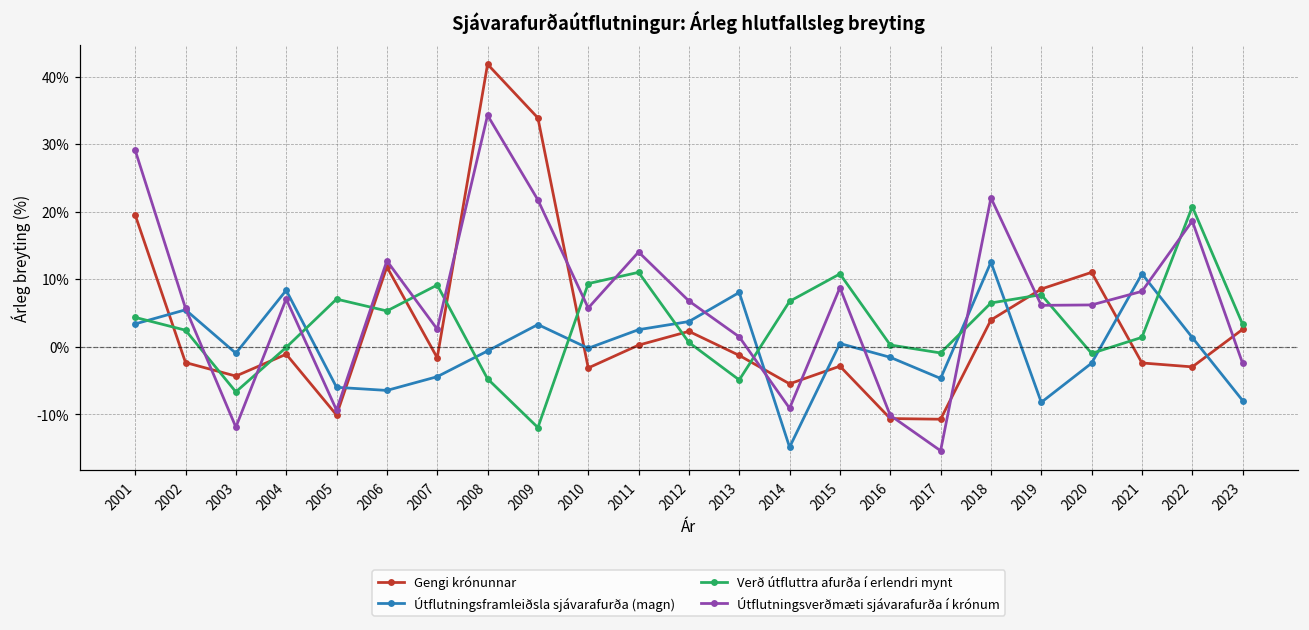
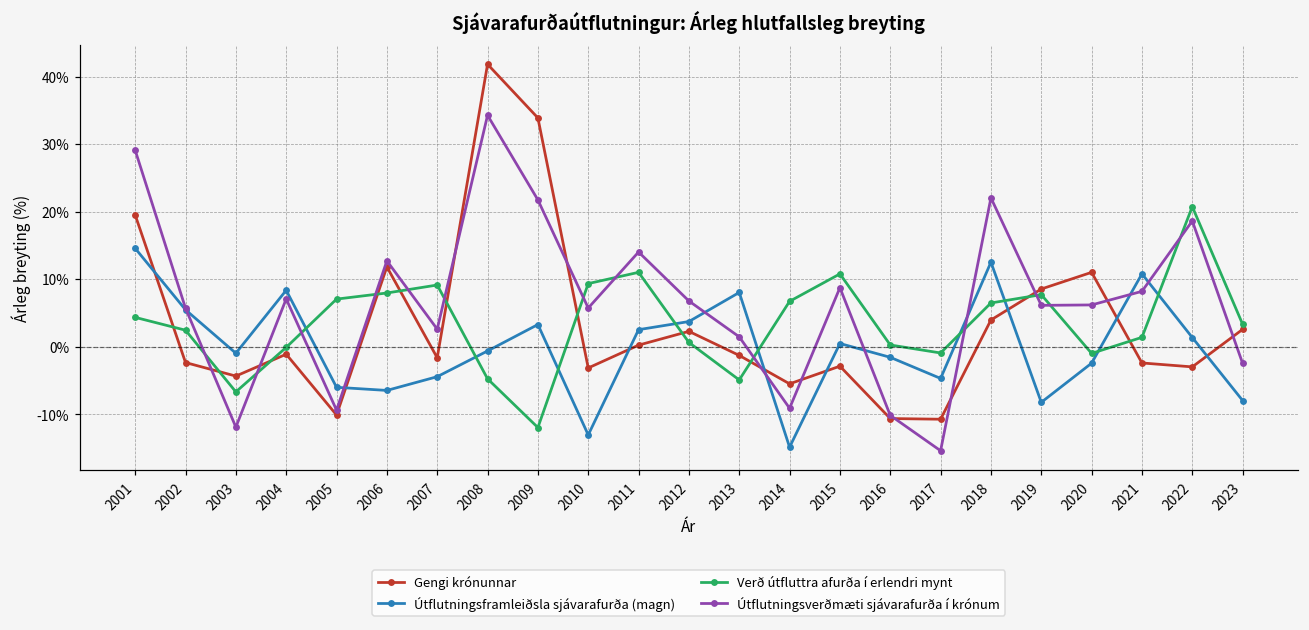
Útflutningsframleiðsla sjávarafurða (magn), 2001: 3% -> 15%
Verð útfluttra afurða í erlendri mynt, 2006: 5% -> 8%
Útflutningsframleiðsla sjávarafurða (magn), 2010: 0% -> -13%
